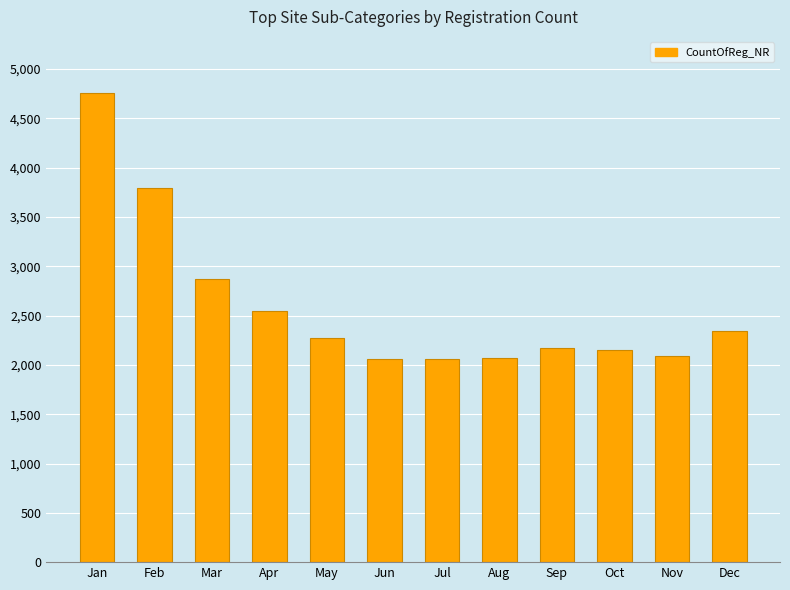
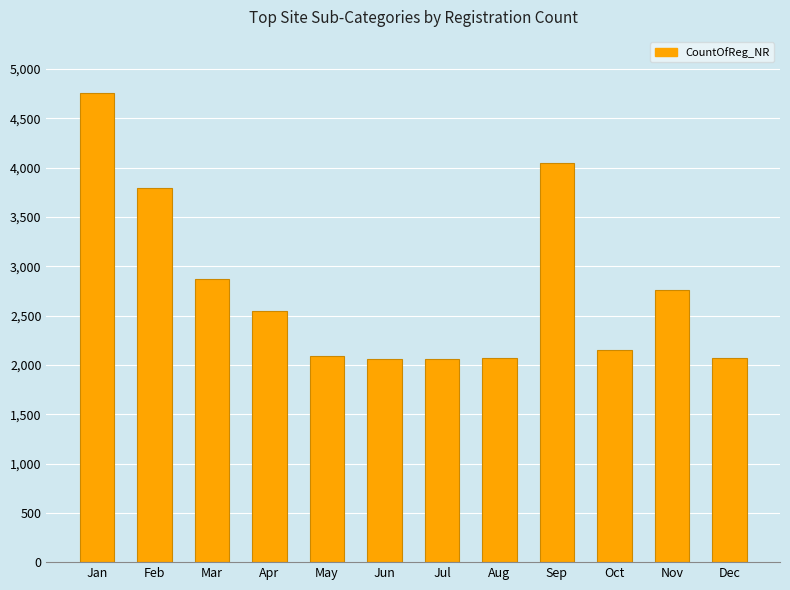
May: 2,300 -> 2,100
Sep: 2,200 -> 4,100
Nov: 2,100 -> 2,800
Dec: 2,300 -> 2,100
